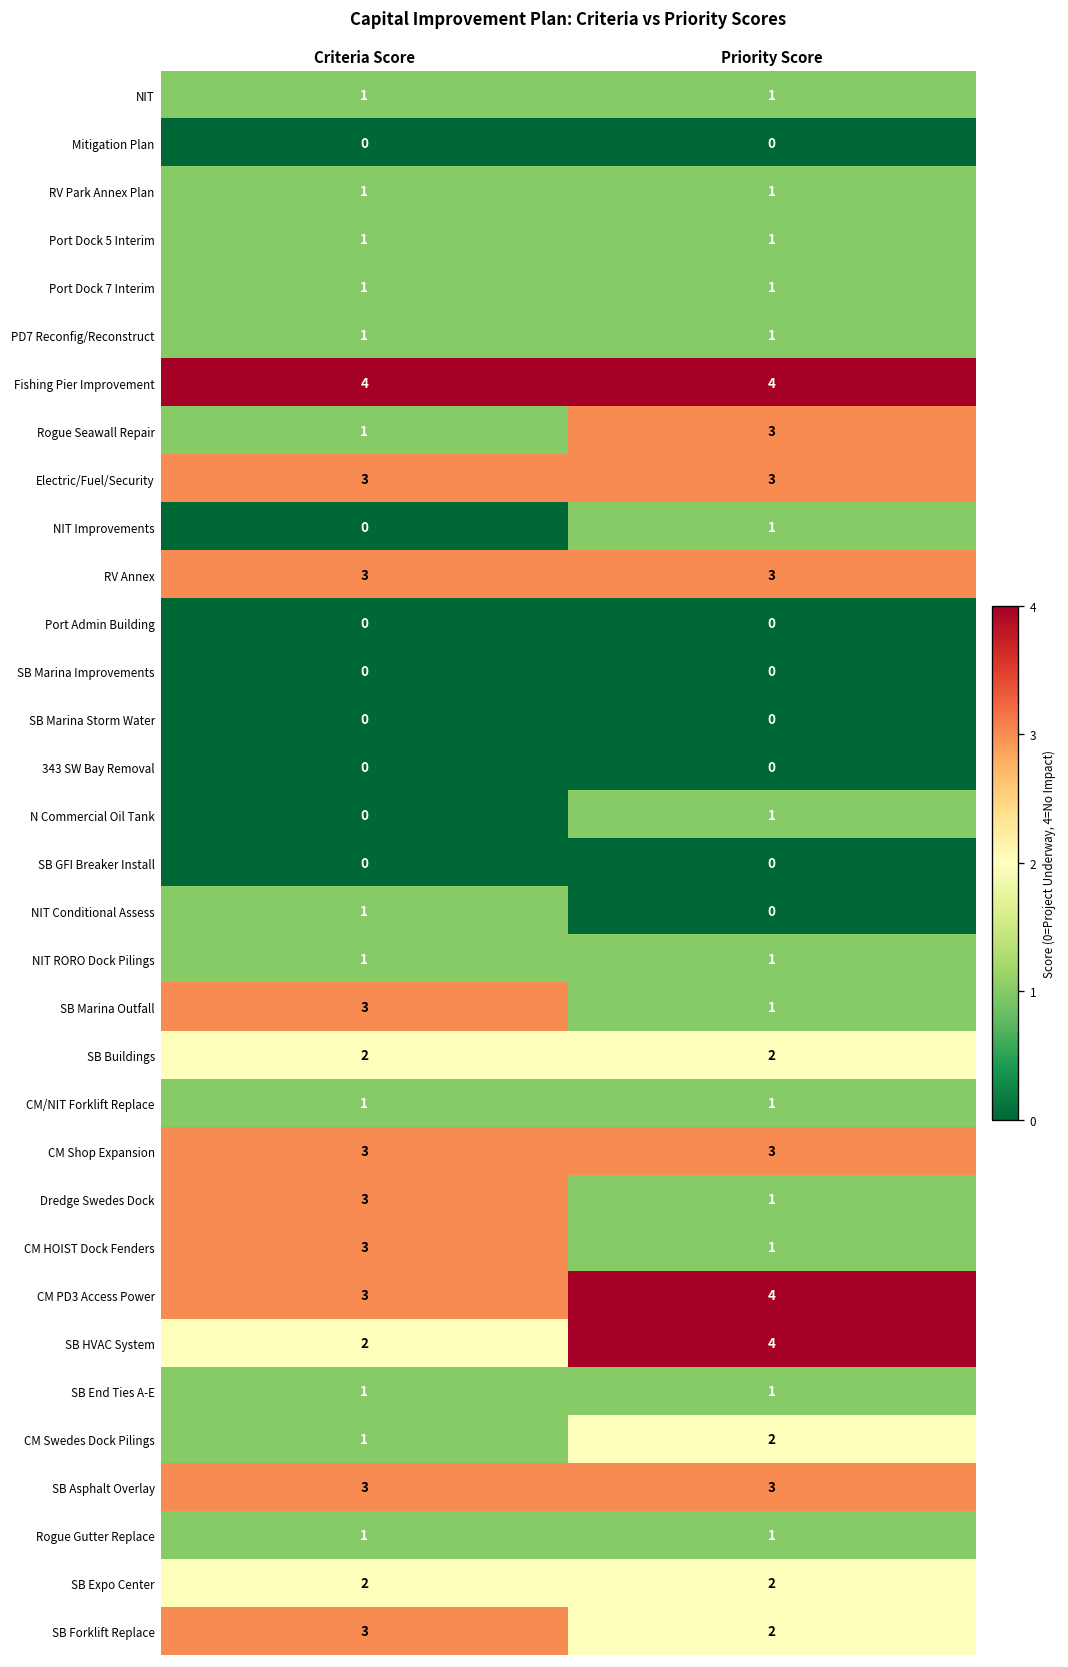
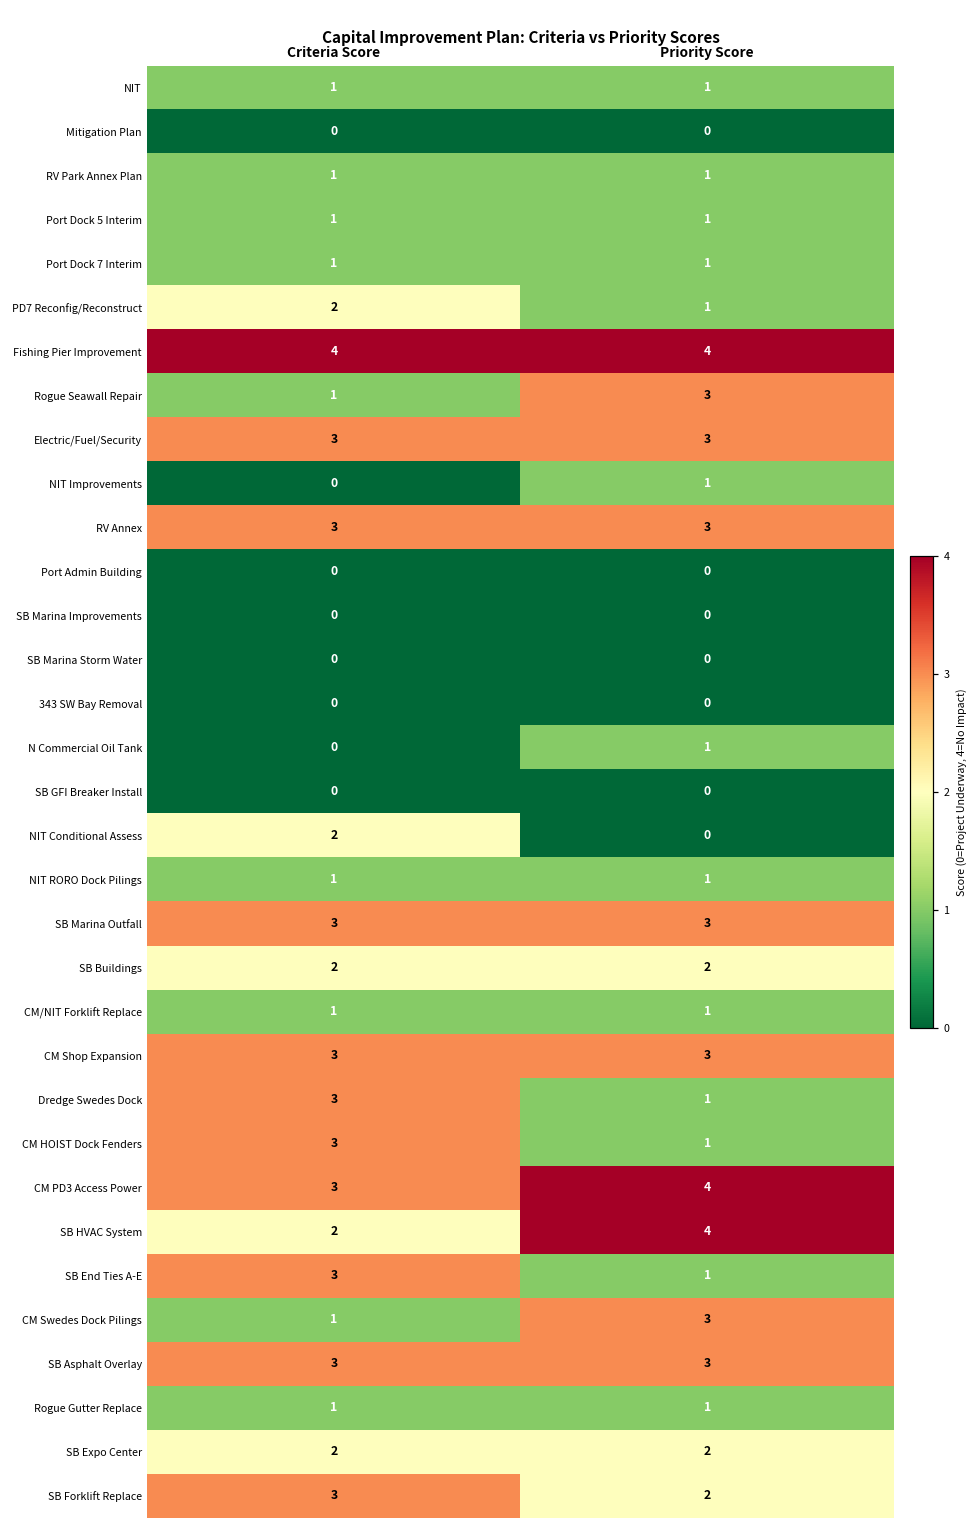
PD7 Reconfig/Reconstruct, Criteria Score: 1 -> 2
NIT Conditional Assess, Criteria Score: 1 -> 2
SB Marina Outfall, Priority Score: 1 -> 3
SB End Ties A-E, Criteria Score: 1 -> 3
CM Swedes Dock Pilings, Priority Score: 2 -> 3
